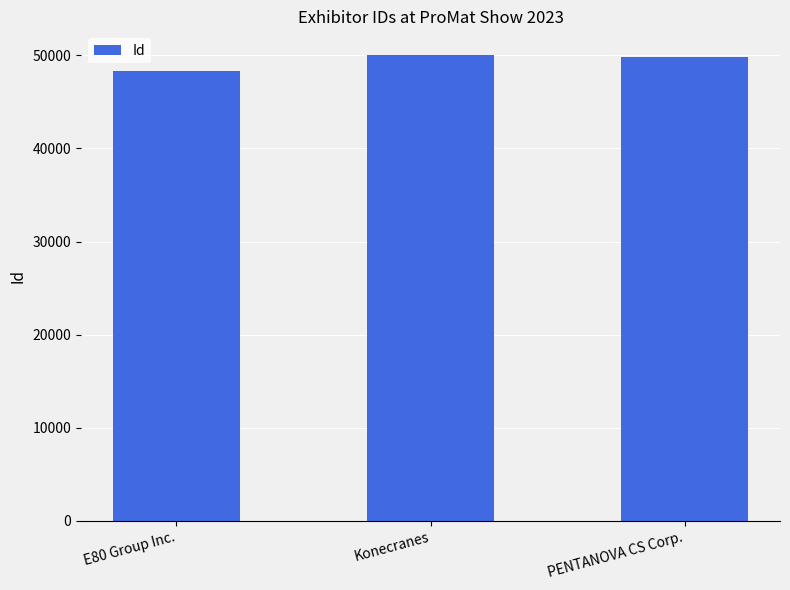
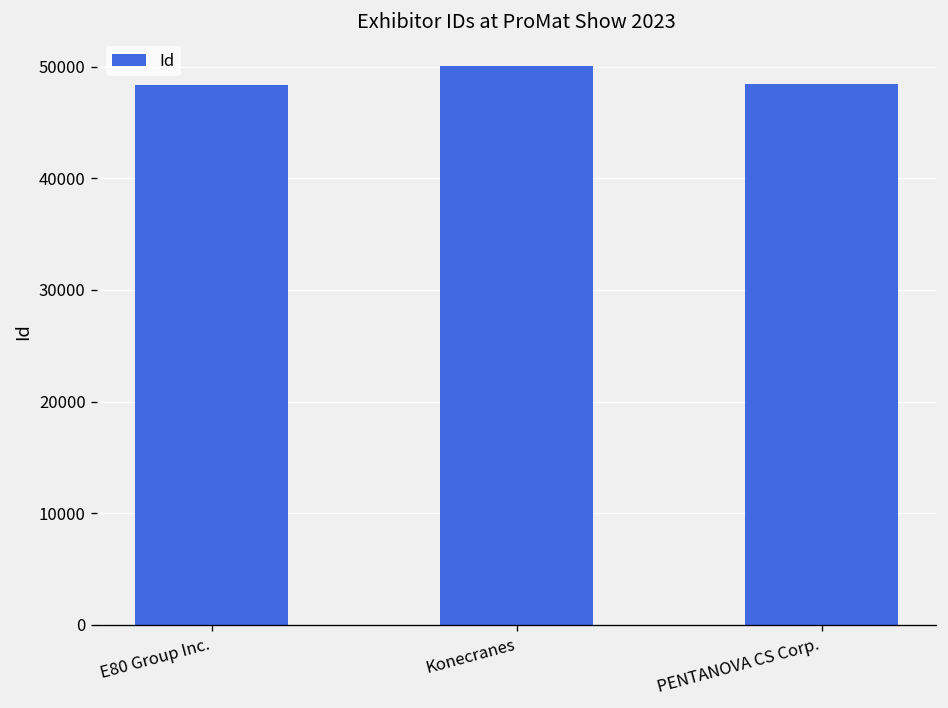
PENTANOVA CS Corp.: 50000 -> 48000
